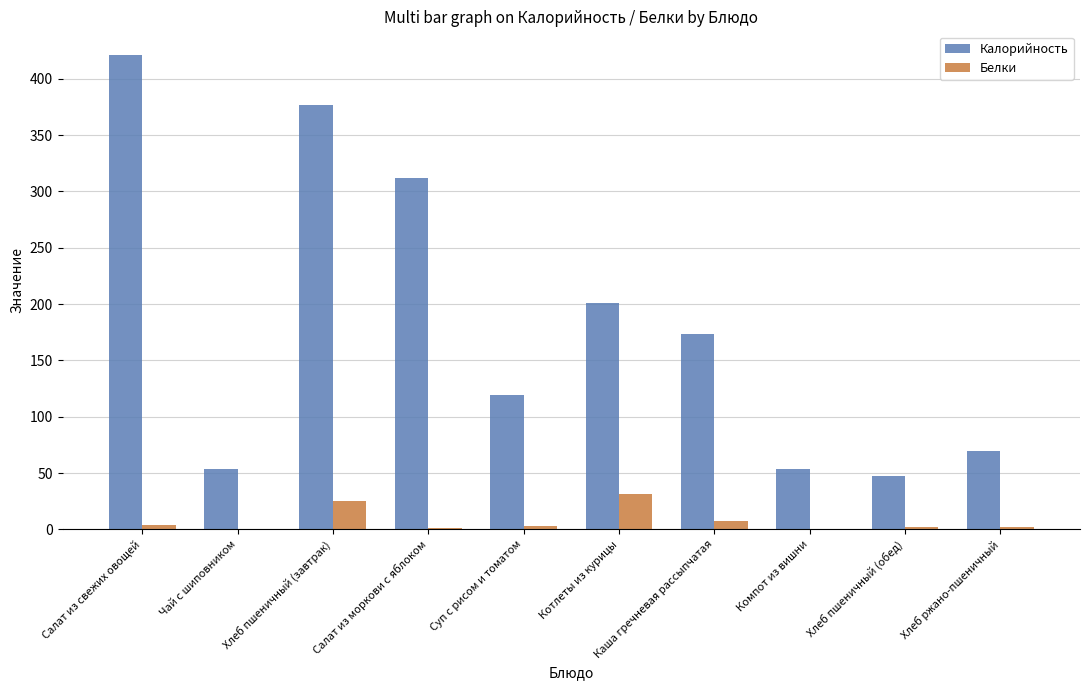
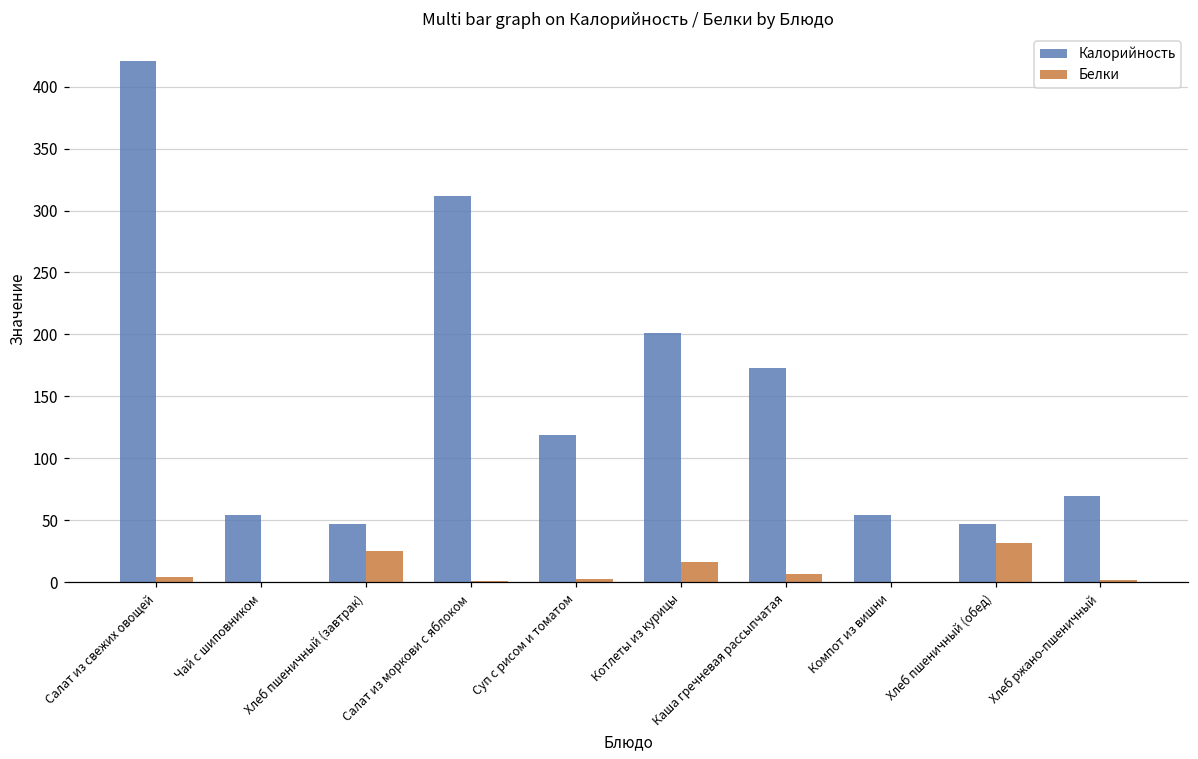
Калорийность, Хлеб пшеничный (завтрак): 377 -> 47
Белки, Котлеты из курицы: 31 -> 16
Белки, Хлеб пшеничный (обед): 2 -> 32
